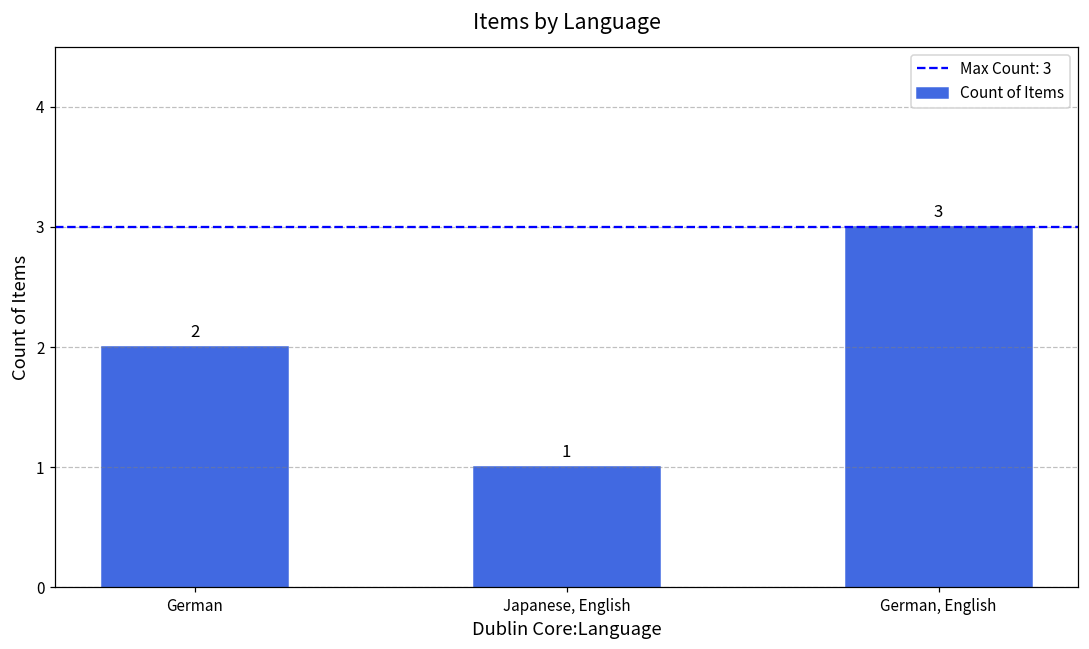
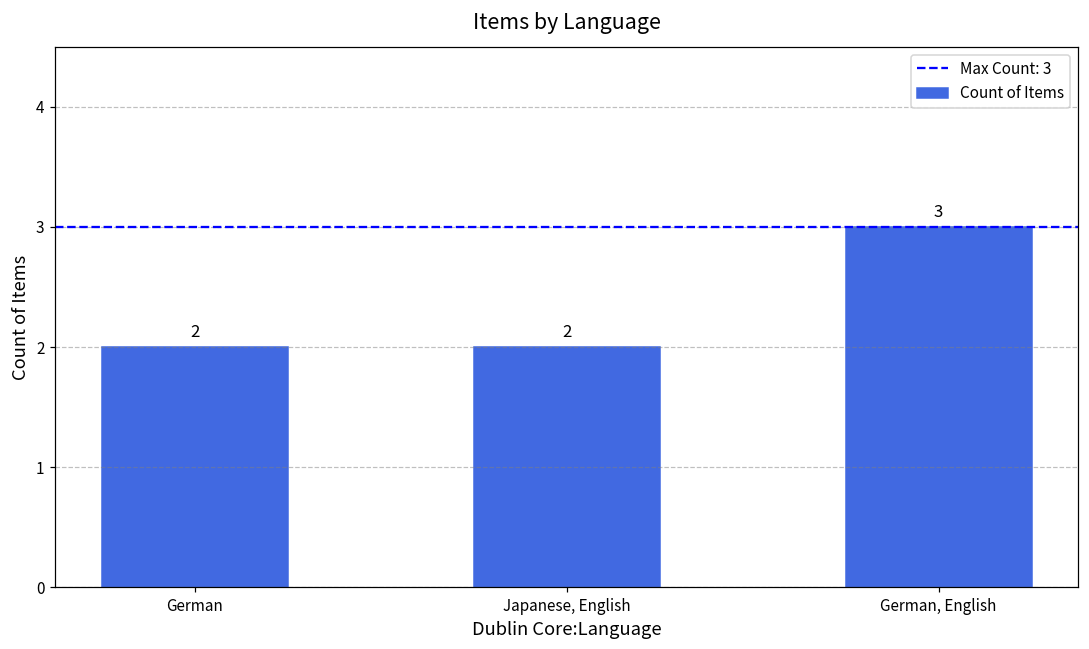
Japanese, English: 1 -> 2
